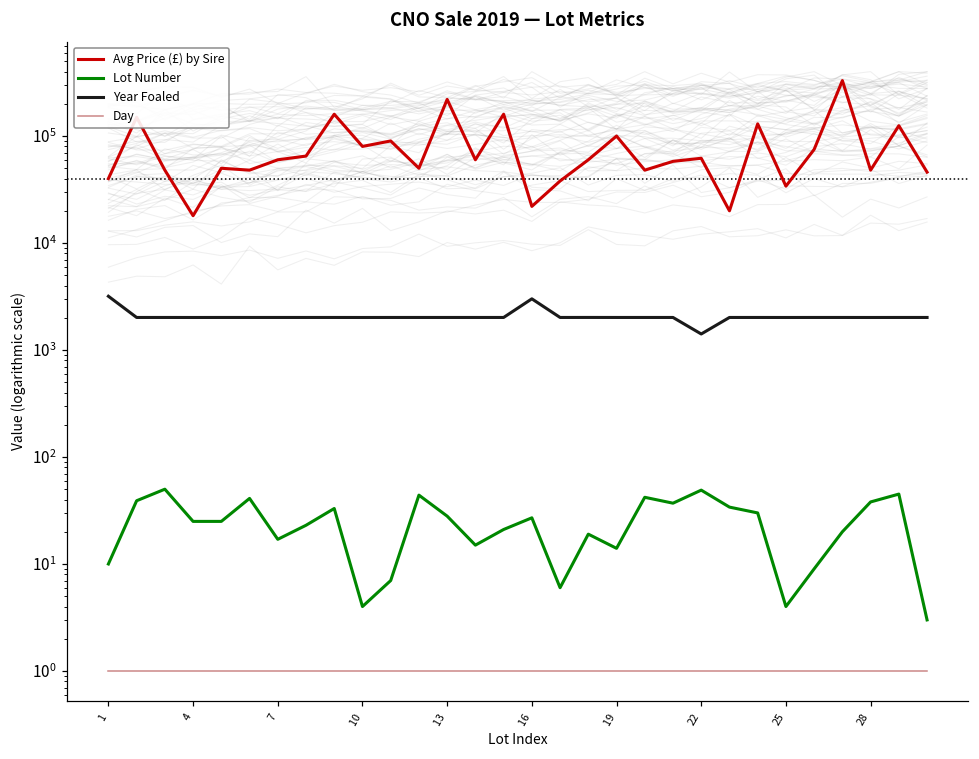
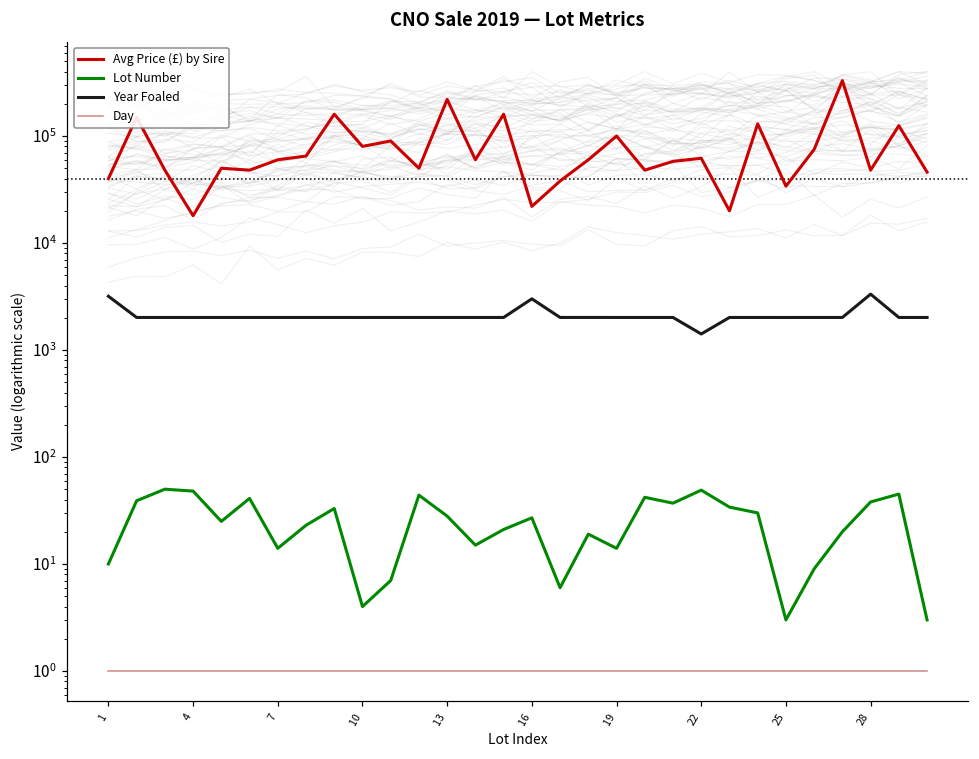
Lot Number, 4: 25 -> 50
Lot Number, 7: 17 -> 14
Lot Number, 25: 4 -> 3
Year Foaled, 28: 2000 -> 3300
